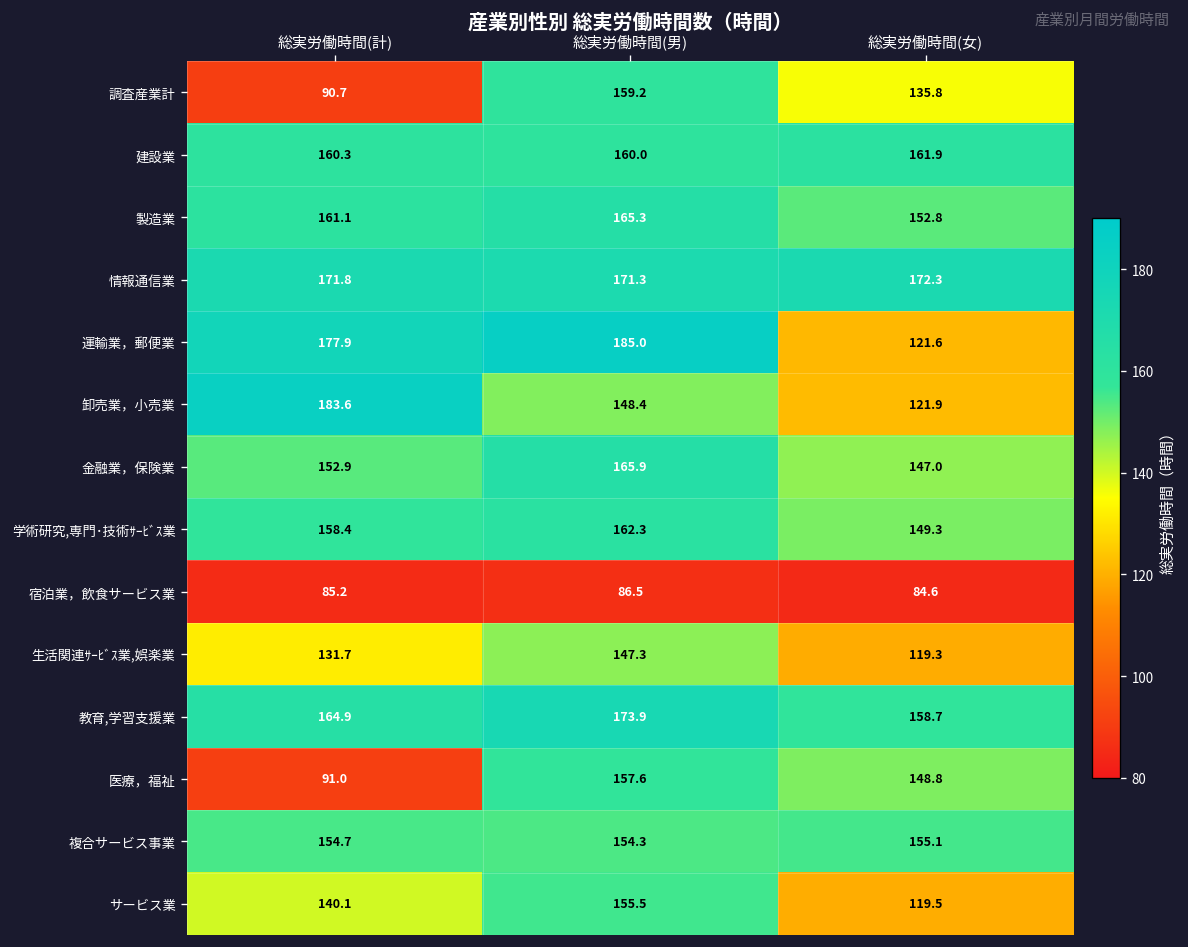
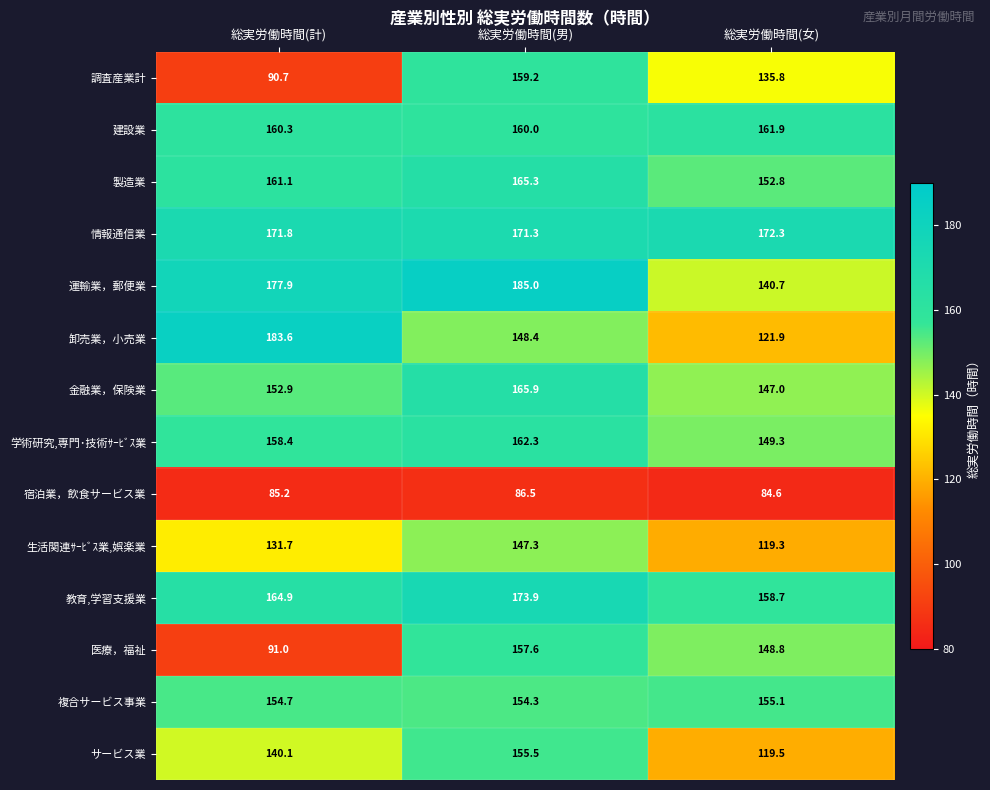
運輸業，郵便業, 総実労働時間(女): 121.6 -> 140.7
